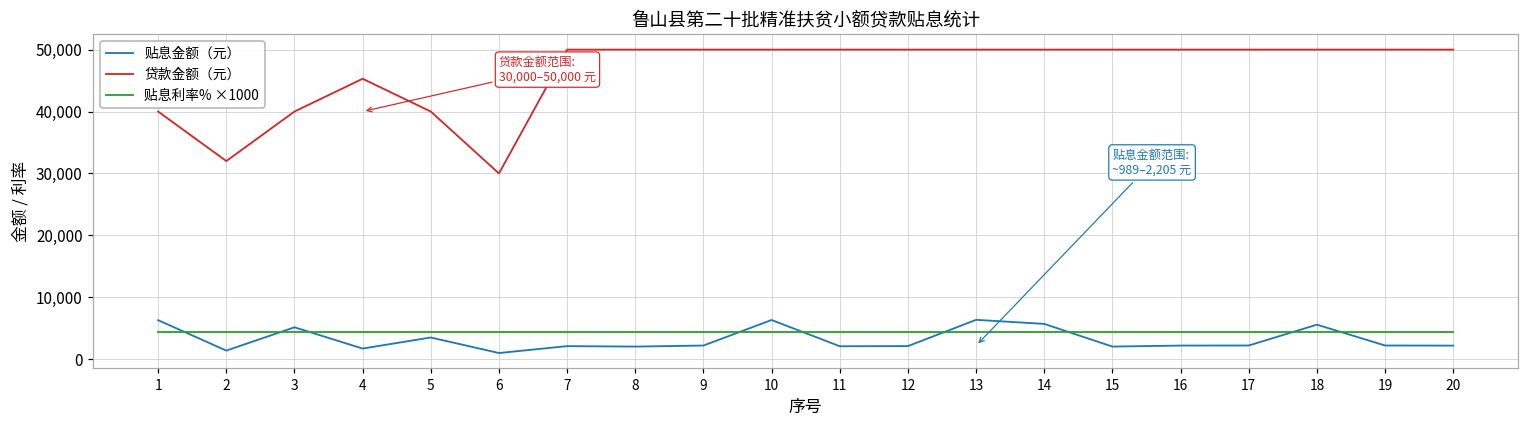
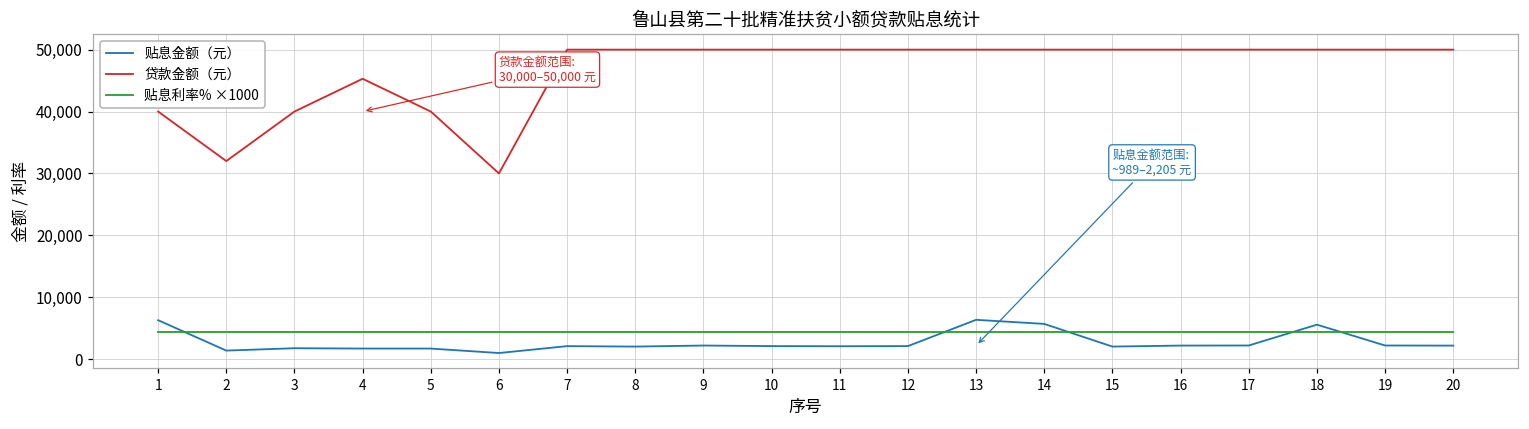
贴息金额（元）, 3: 5,000 -> 2,000
贴息金额（元）, 5: 3,000 -> 2,000
贴息金额（元）, 10: 6,000 -> 2,000
